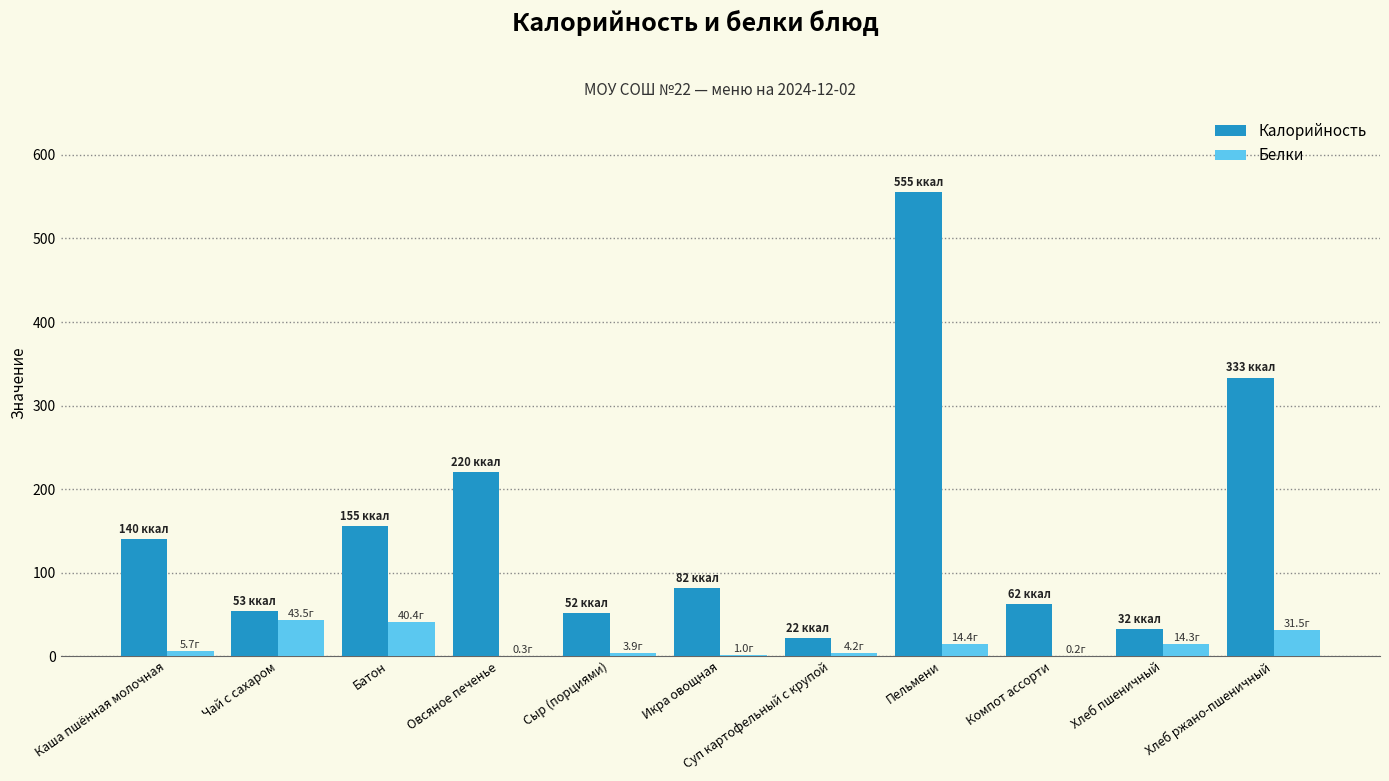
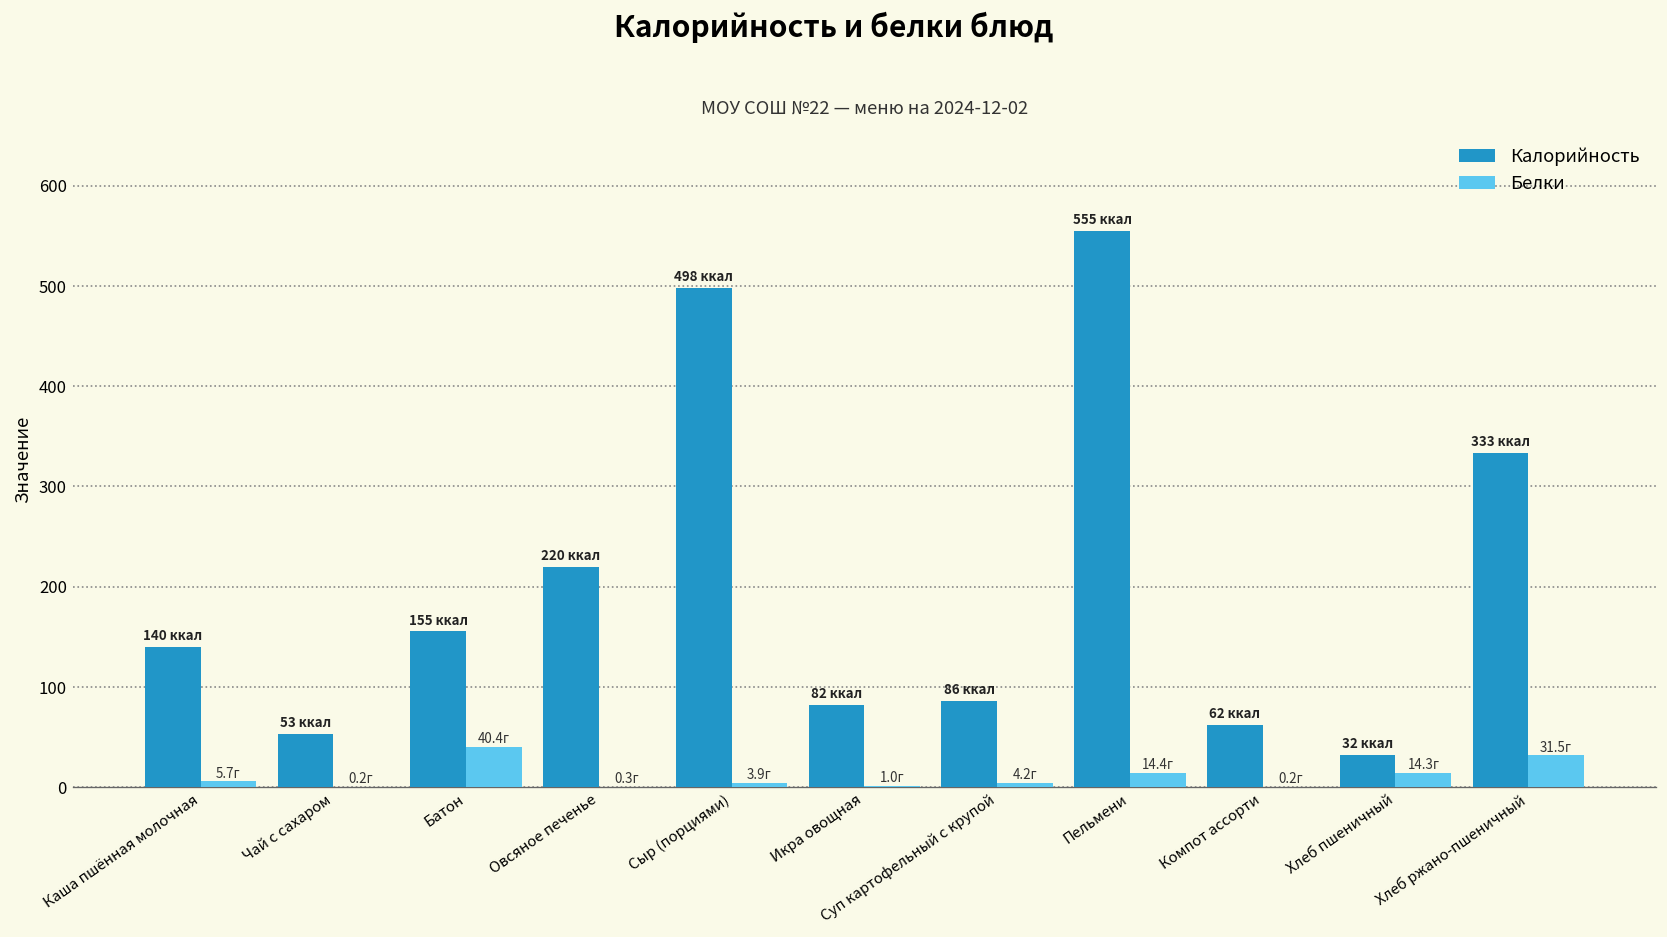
Белки, Чай с сахаром: 43.5г -> 0.2г
Калорийность, Сыр (порциями): 52 -> 498
Калорийность, Суп картофельный с крупой: 22 -> 86
